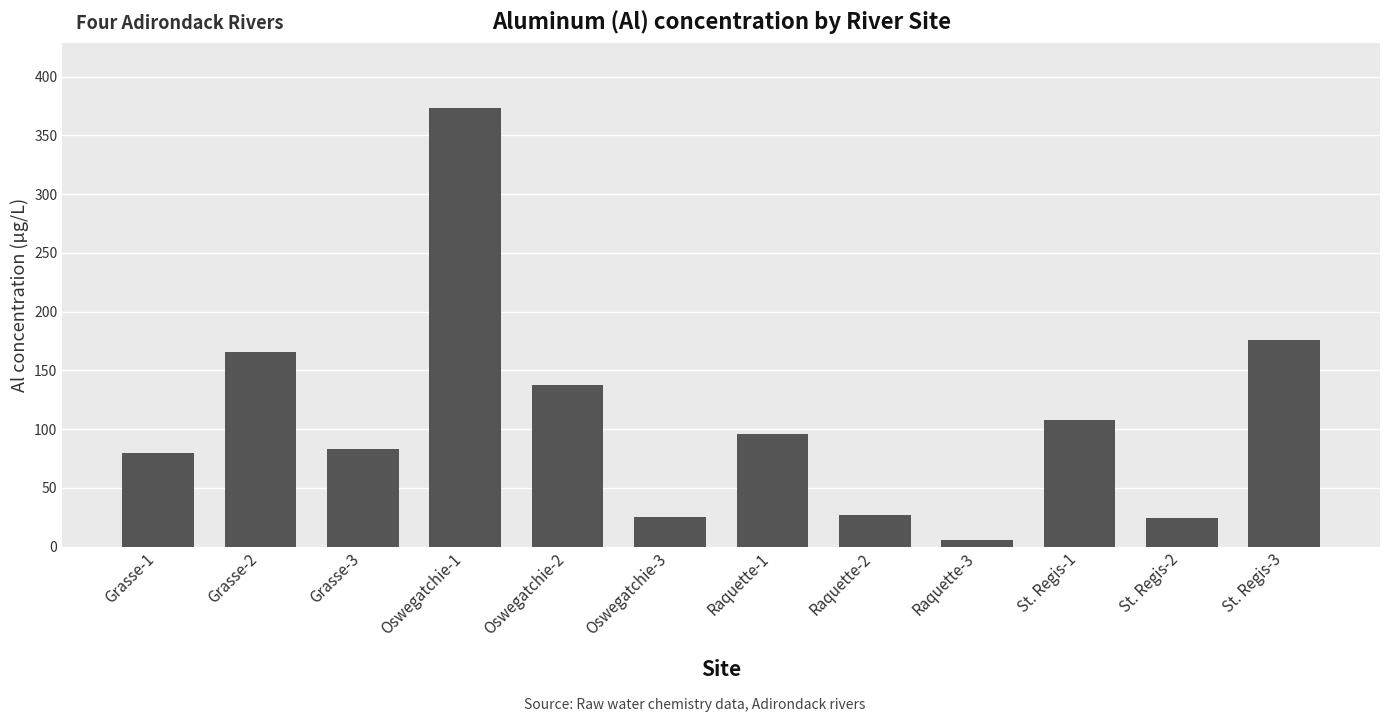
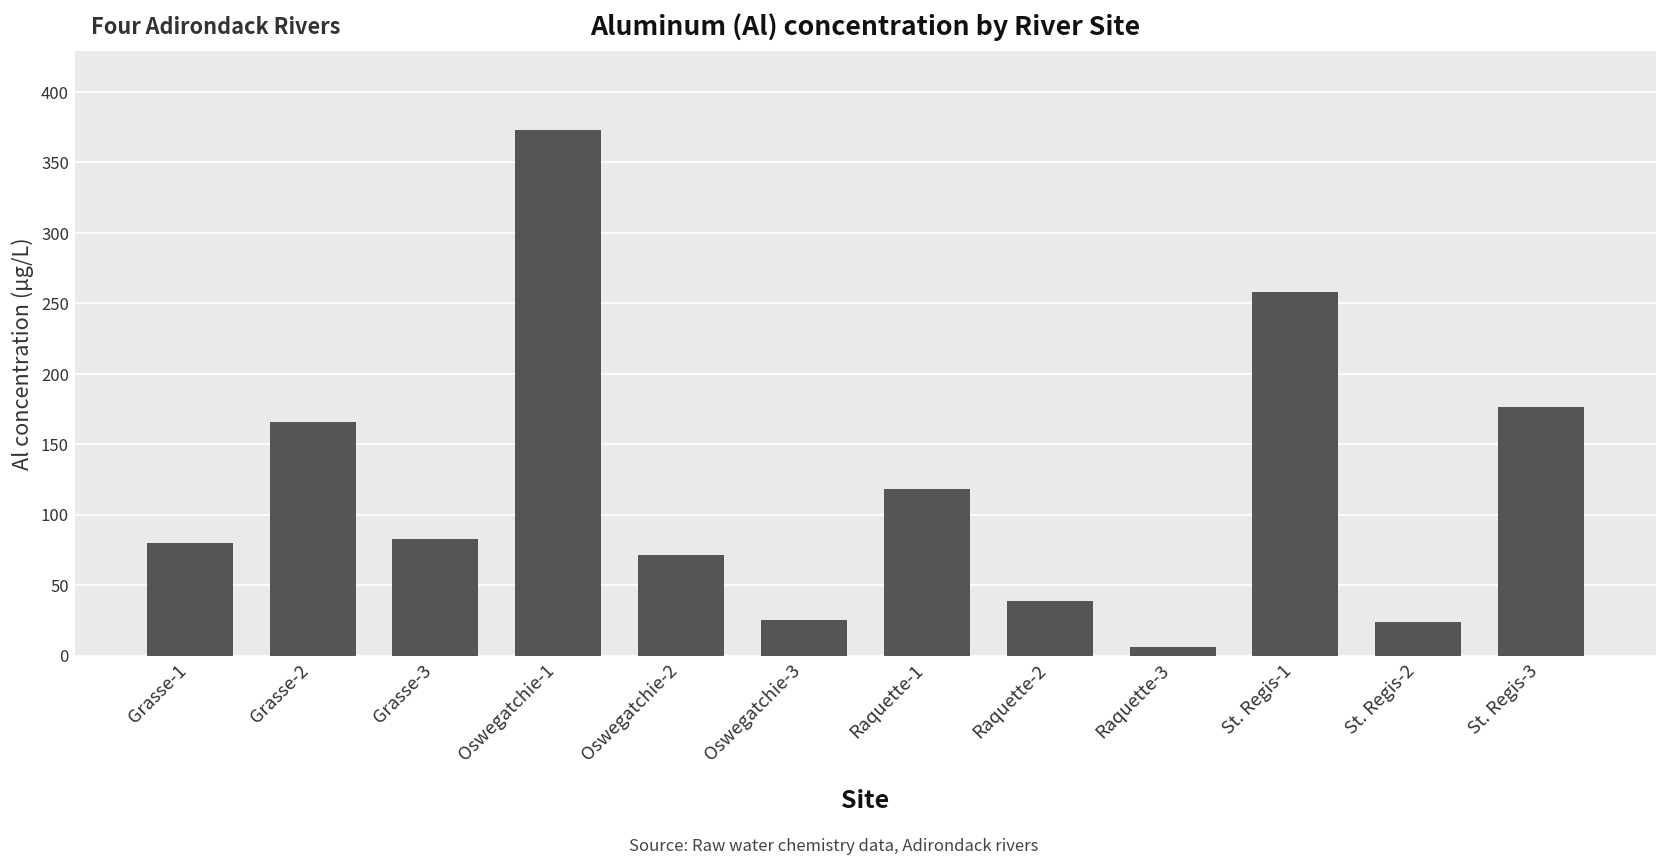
Oswegatchie-2: 138 -> 71
Raquette-1: 96 -> 118
Raquette-2: 27 -> 39
St. Regis-1: 108 -> 258
